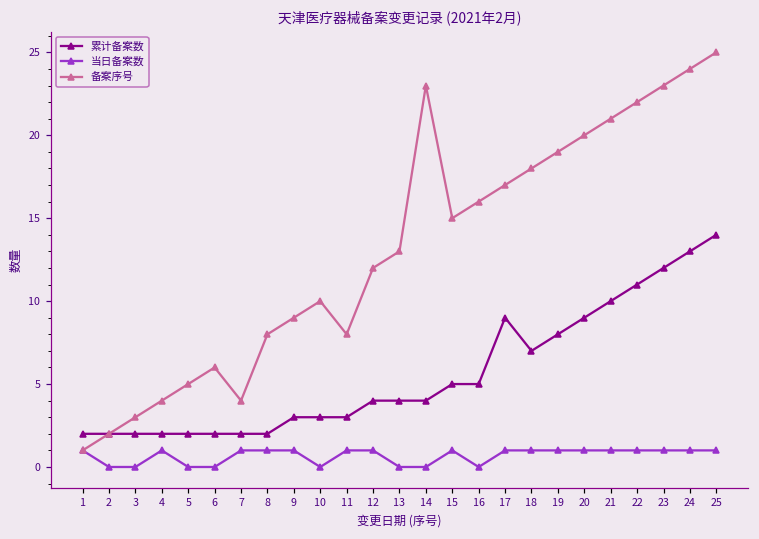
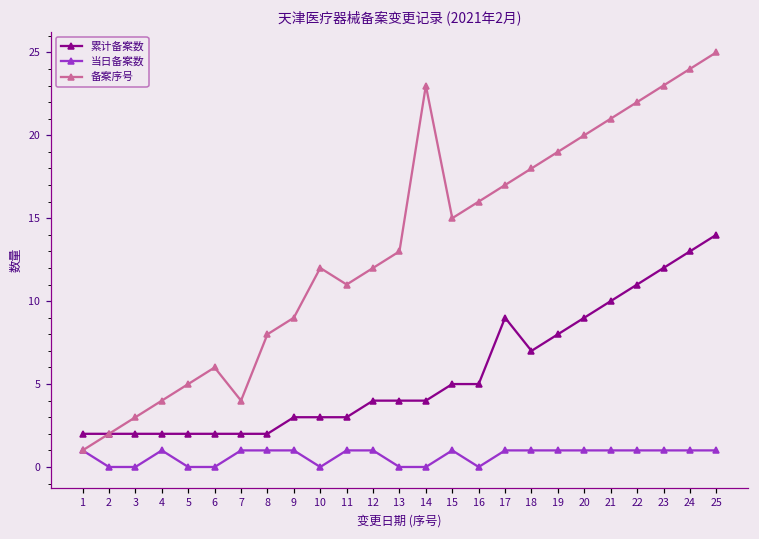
备案序号, 10: 10 -> 12
备案序号, 11: 8 -> 11
